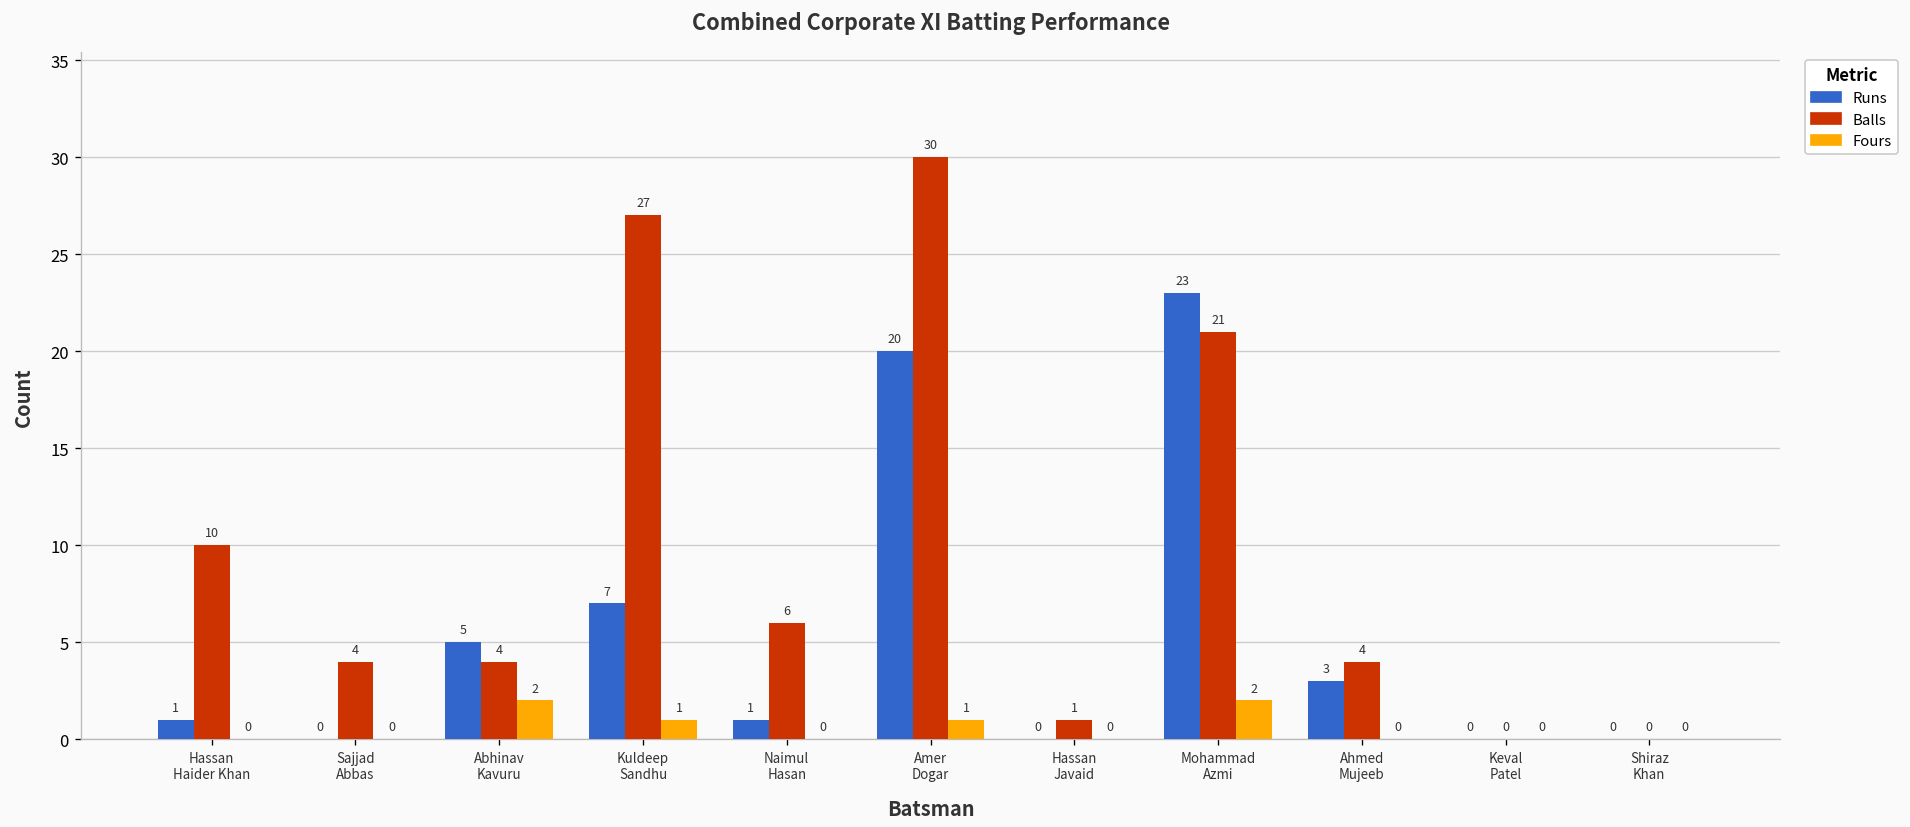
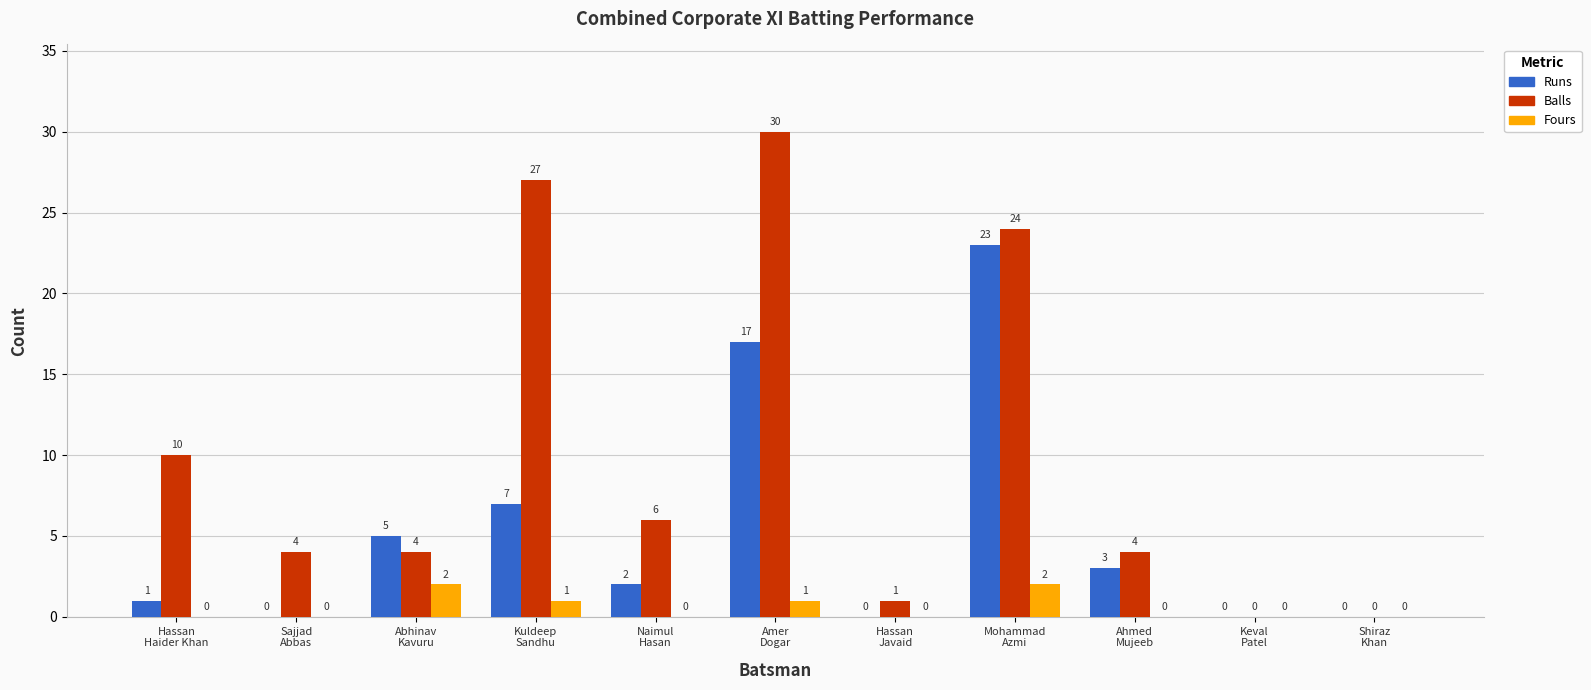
Runs, Naimul Hasan: 1 -> 2
Runs, Amer Dogar: 20 -> 17
Balls, Mohammad Azmi: 21 -> 24
